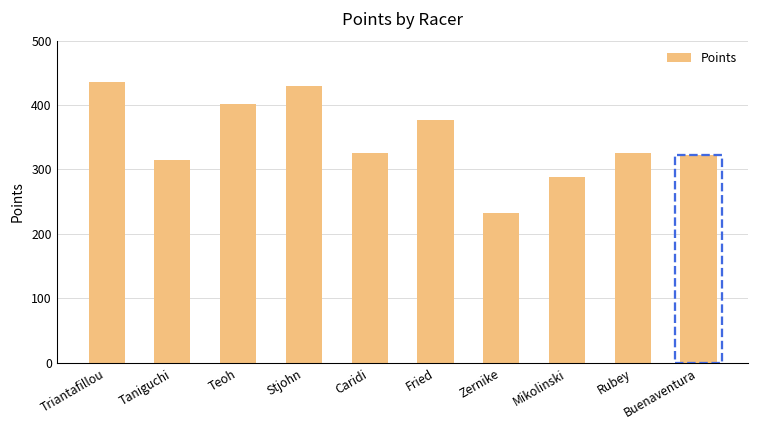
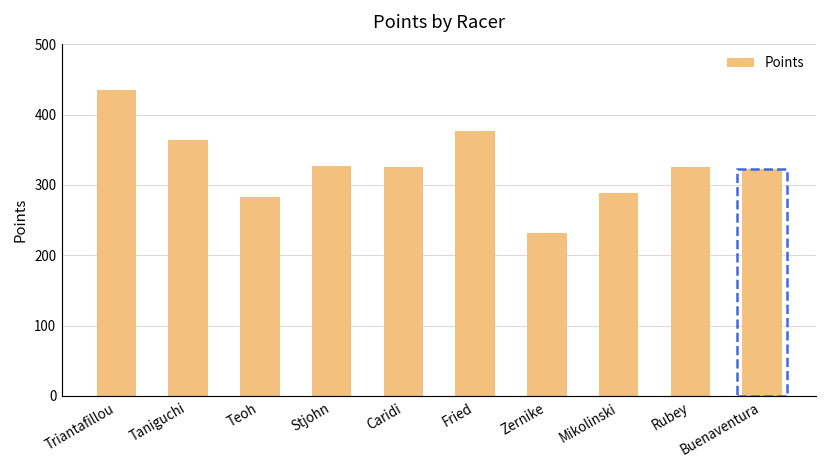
Taniguchi: 320 -> 360
Teoh: 400 -> 280
Stjohn: 430 -> 330
